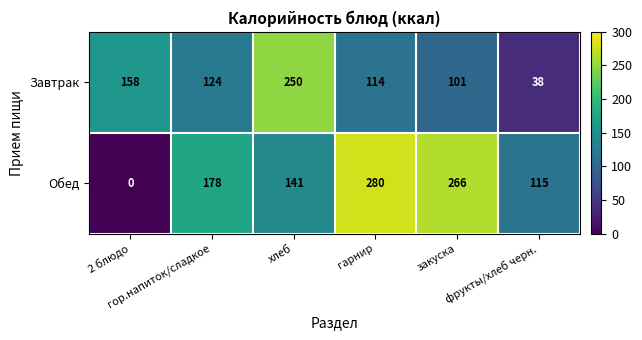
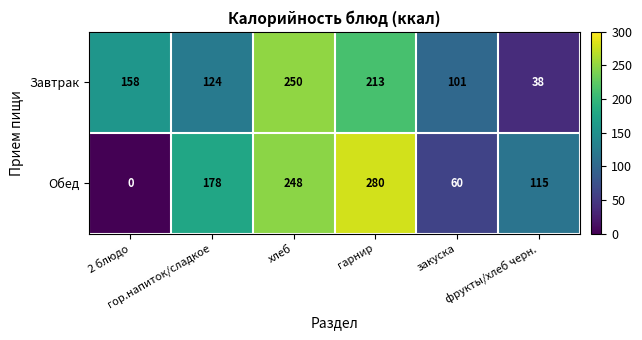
Завтрак, гарнир: 114 -> 213
Обед, хлеб: 141 -> 248
Обед, закуска: 266 -> 60
